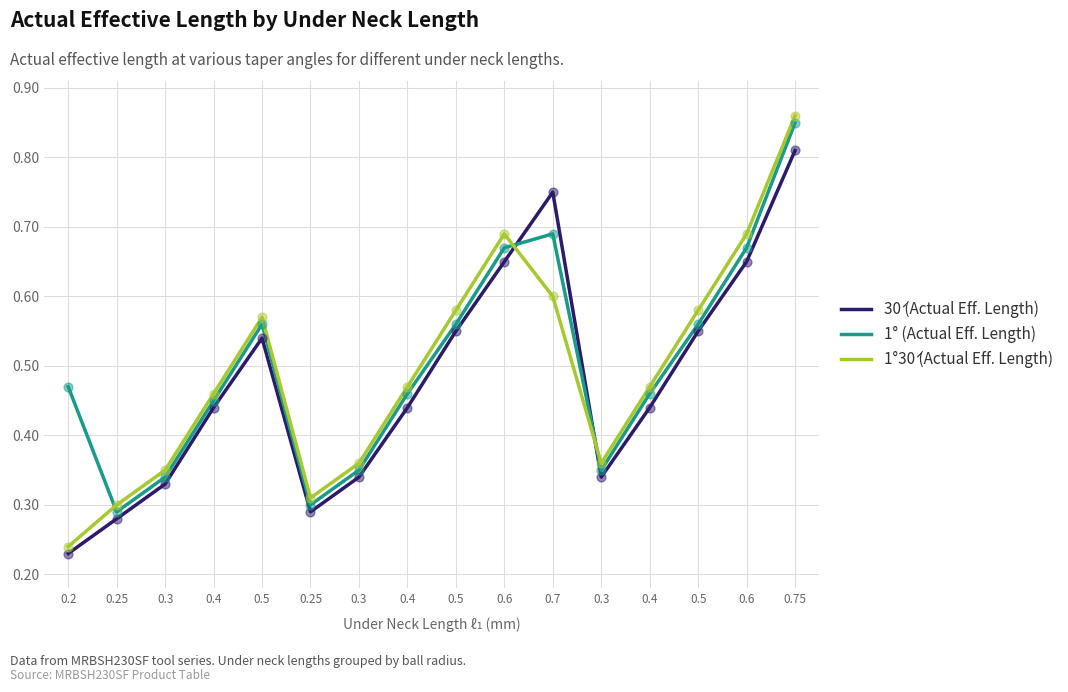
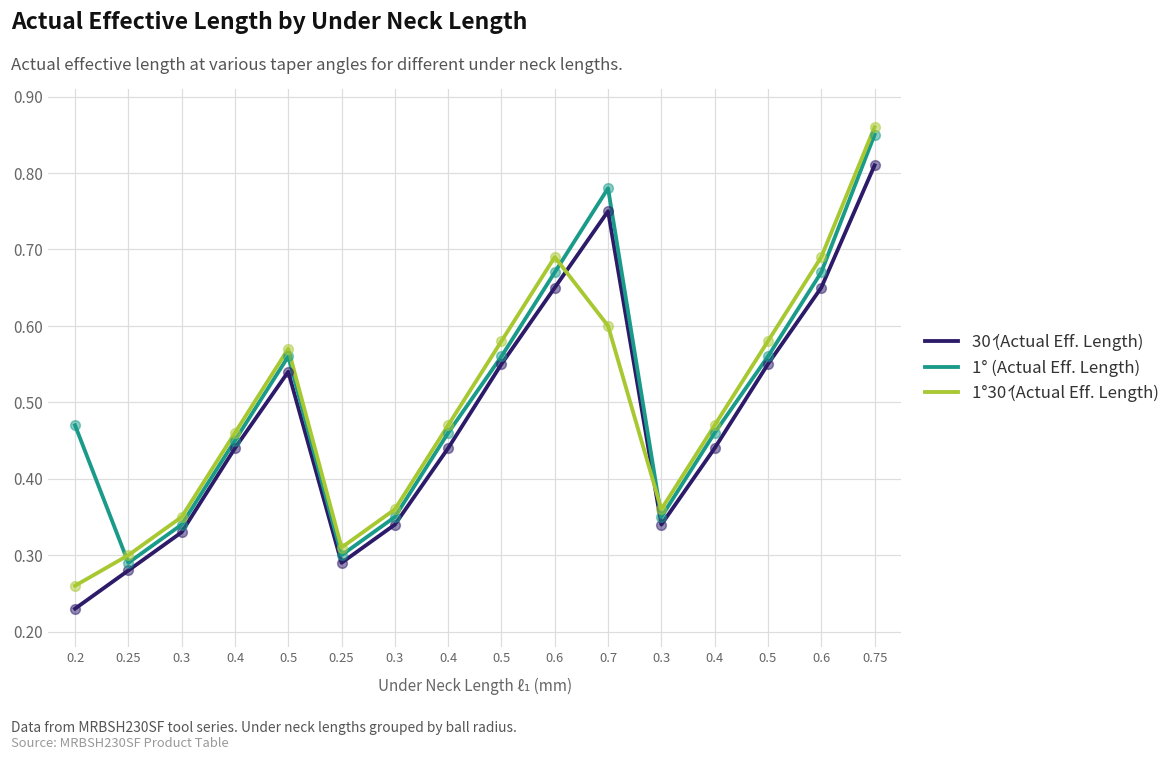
1°30́ (Actual Eff. Length), 0.2: 0.24 -> 0.26
1° (Actual Eff. Length), 0.7: 0.69 -> 0.78
